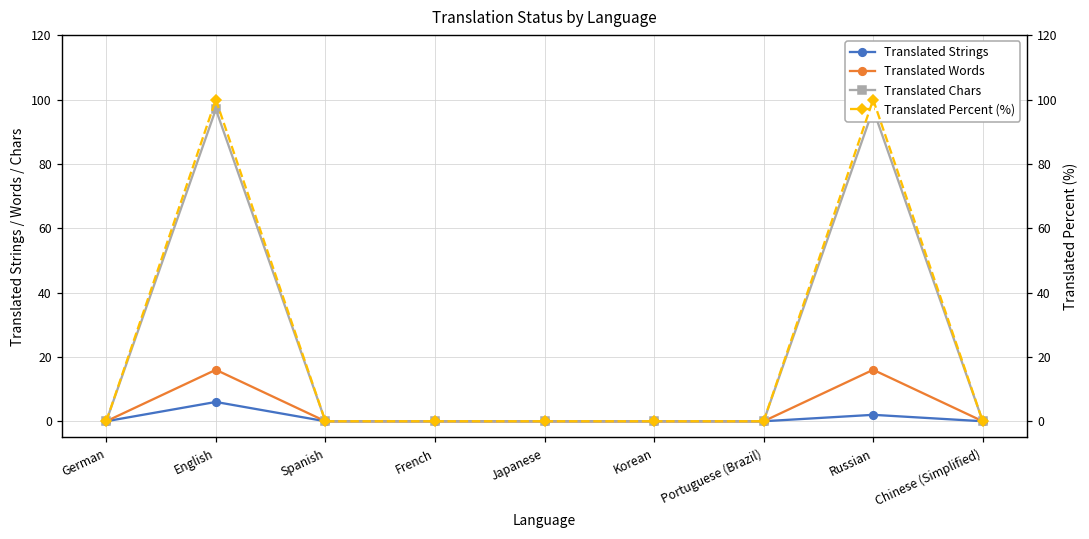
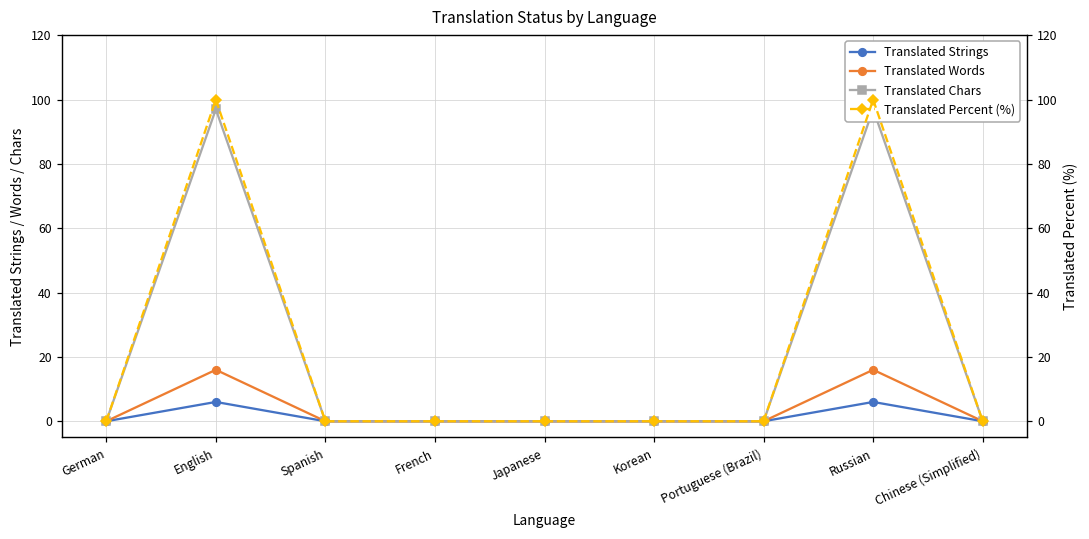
Translated Strings, Russian: 2 -> 6
